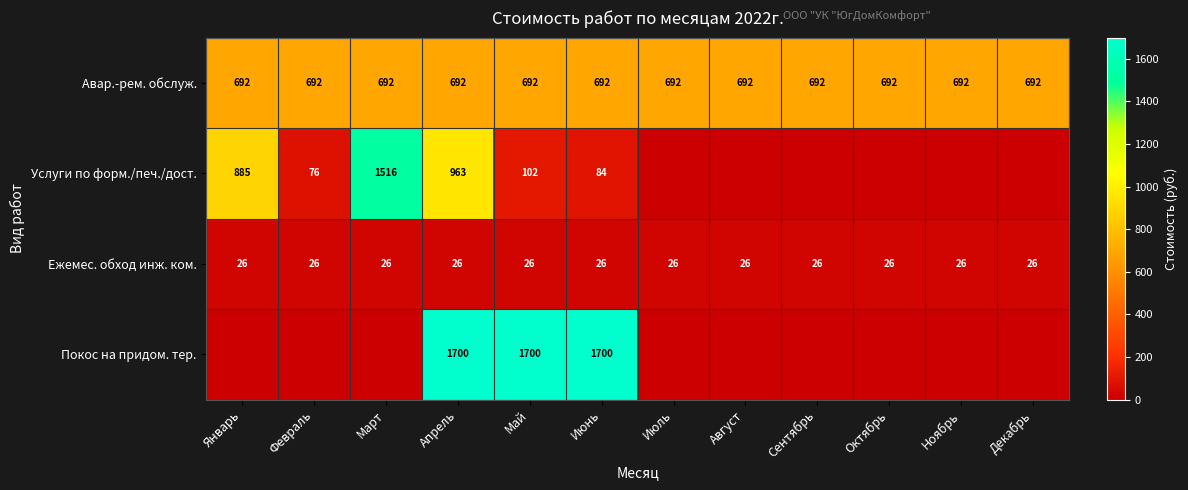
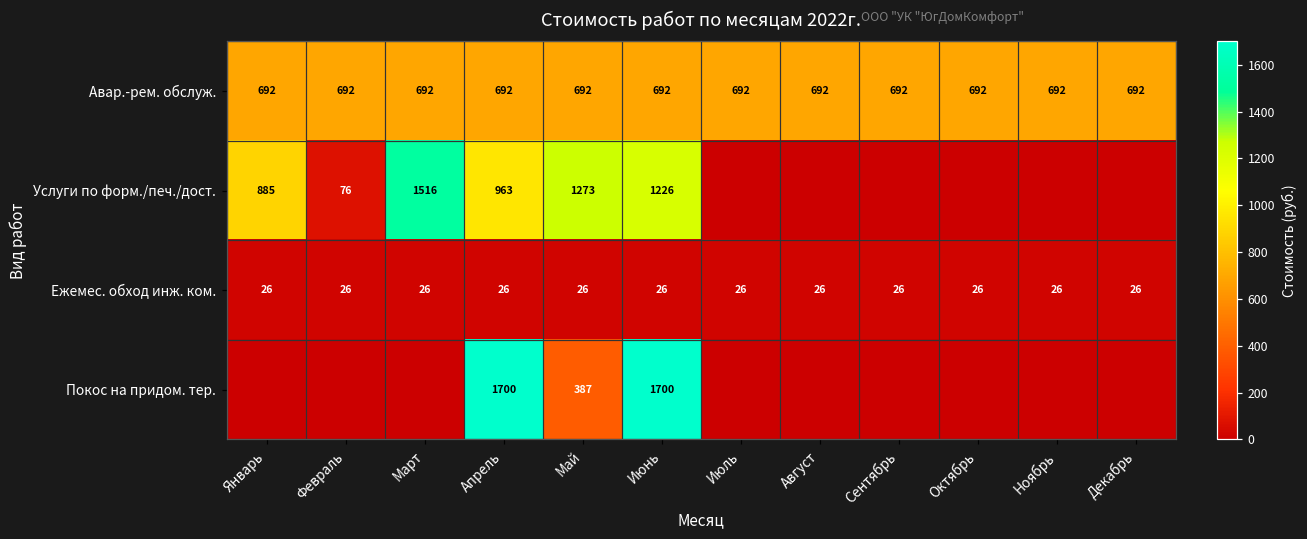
Услуги по форм./печ./дост., Май: 102 -> 1273
Услуги по форм./печ./дост., Июнь: 84 -> 1226
Покос на придом. тер., Май: 1700 -> 387
